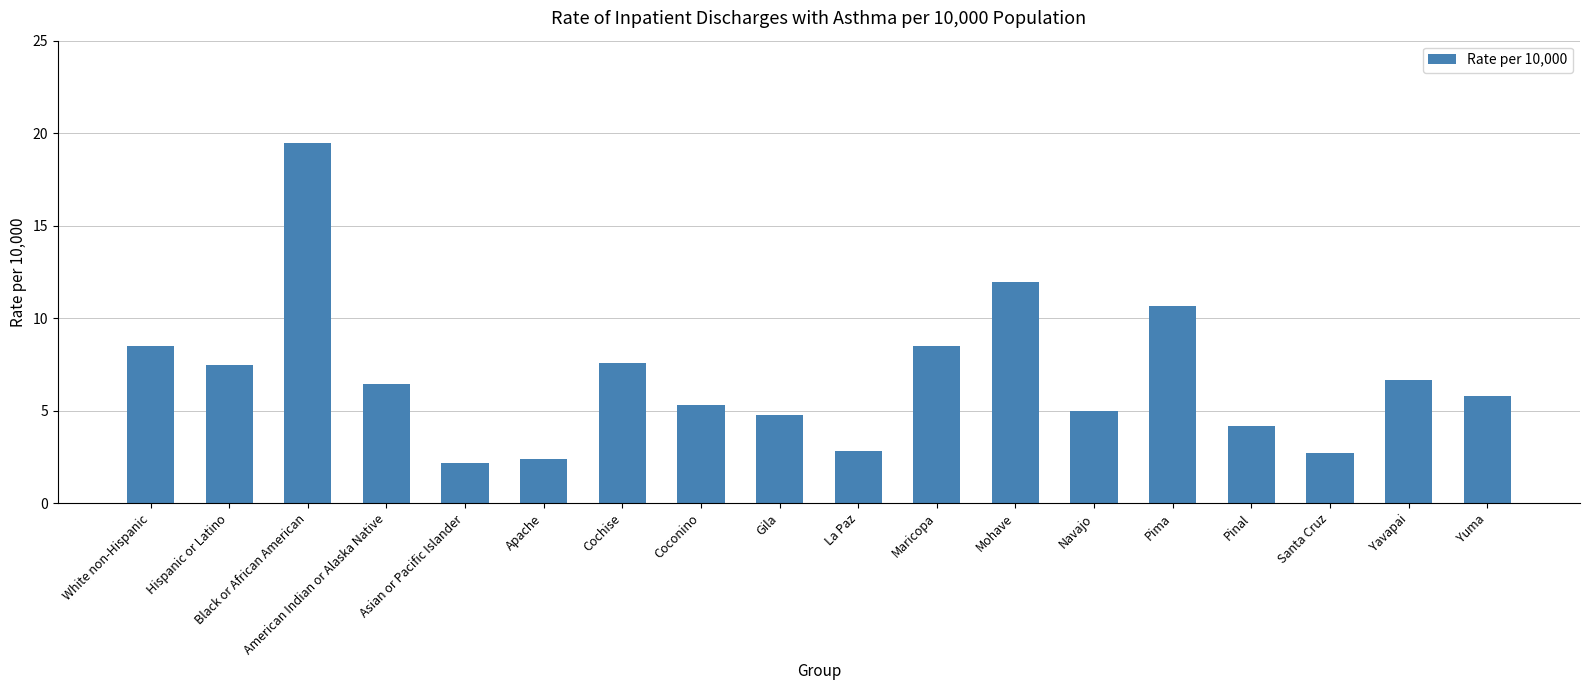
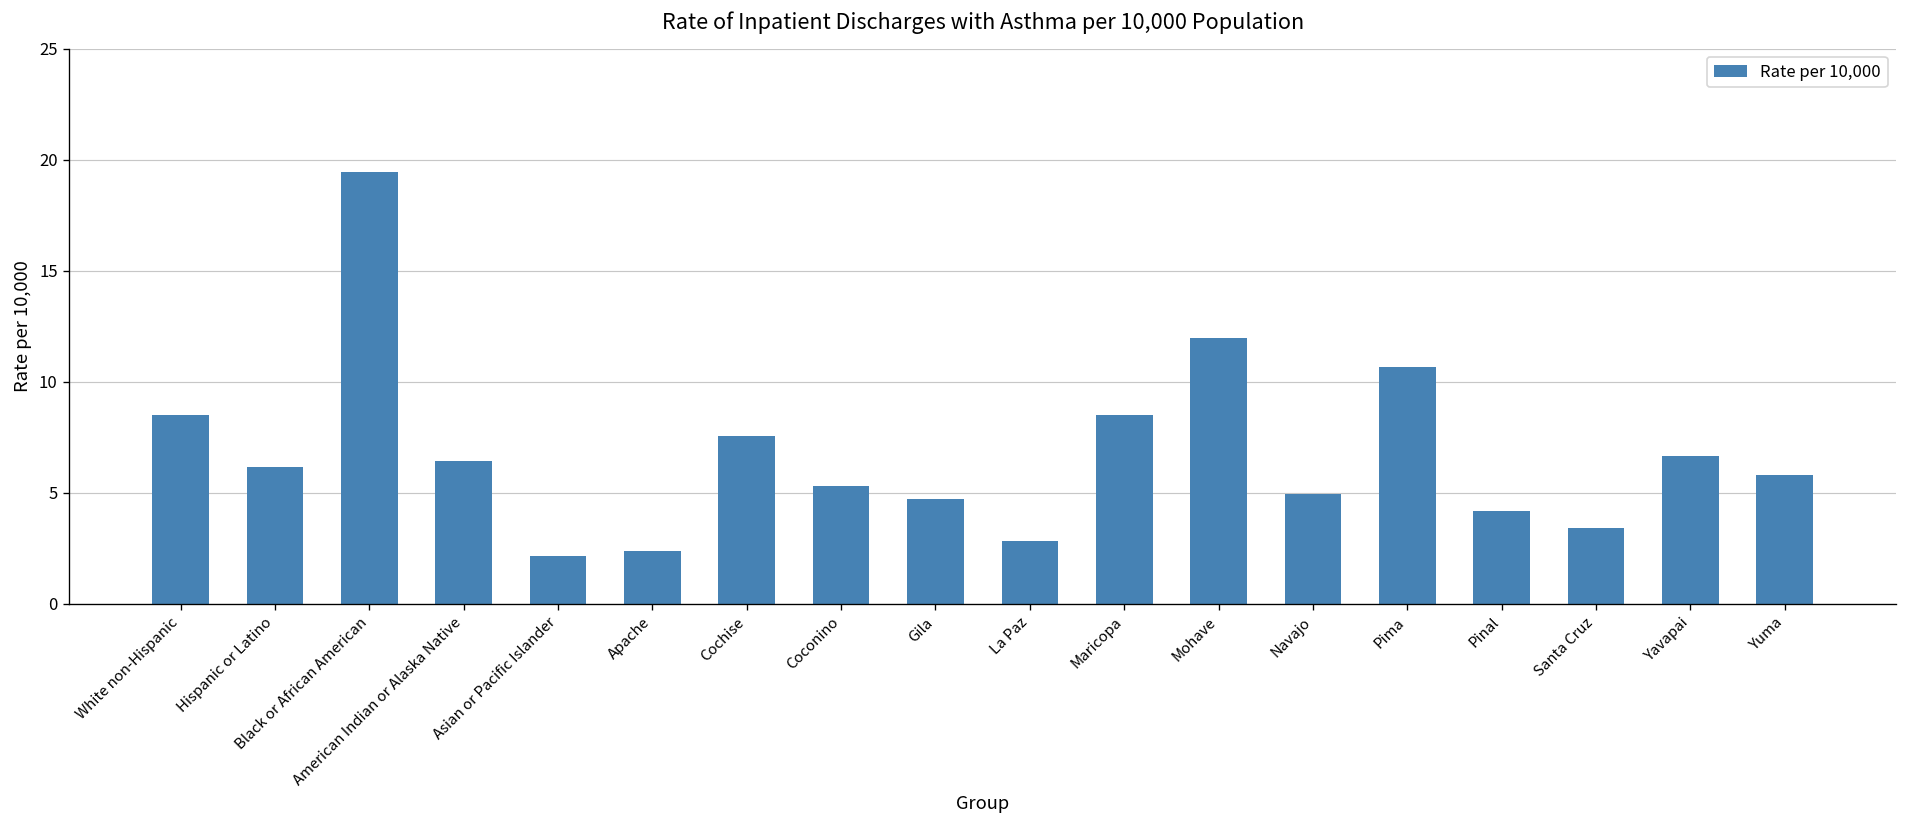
Hispanic or Latino: 7.5 -> 6.1
Santa Cruz: 2.7 -> 3.4
